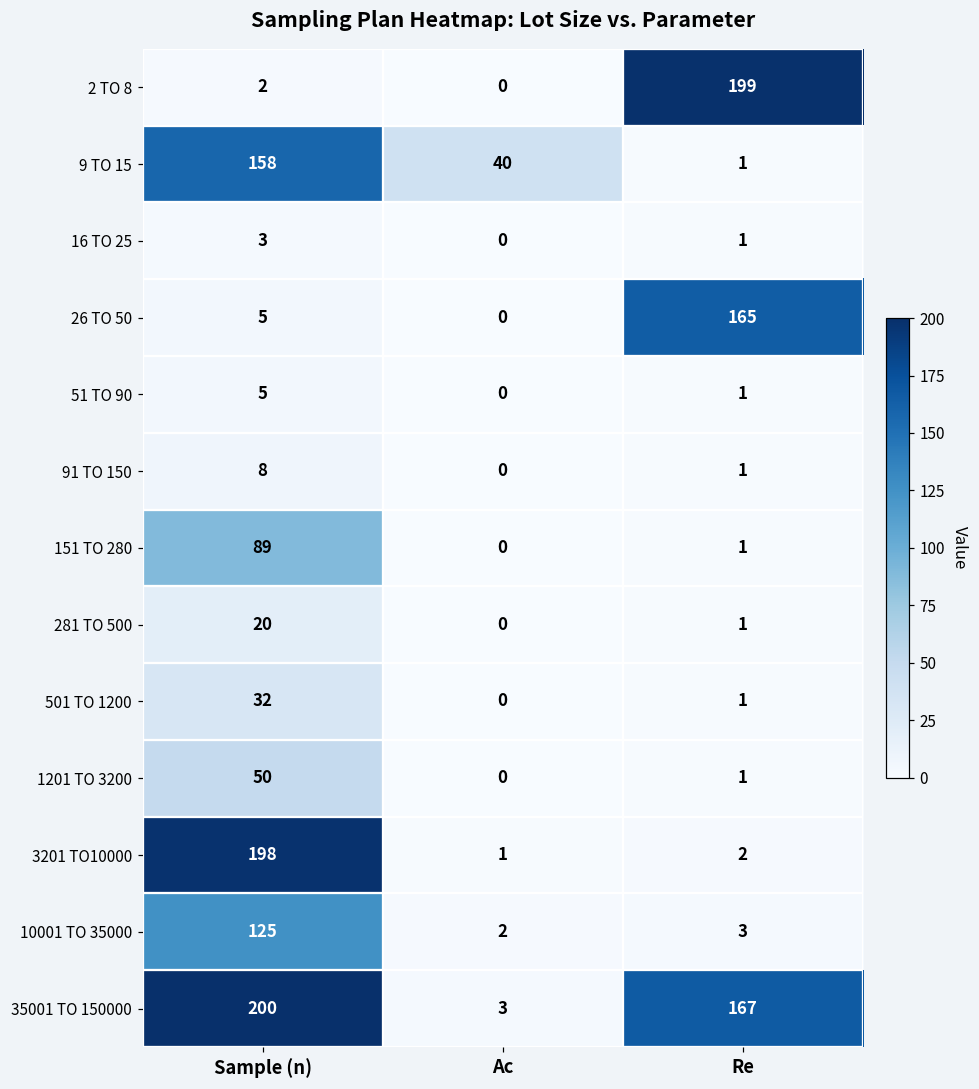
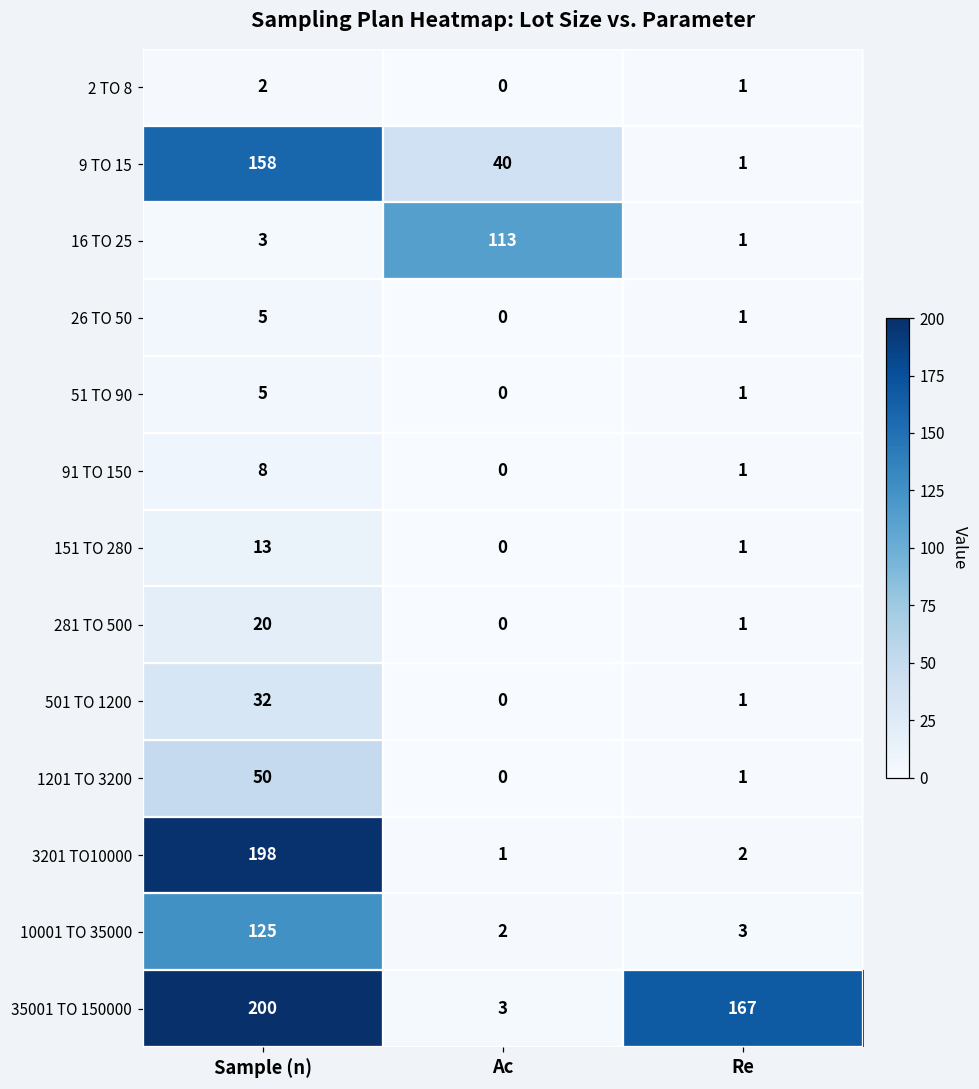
2 TO 8, Re: 199 -> 1
16 TO 25, Ac: 0 -> 113
26 TO 50, Re: 165 -> 1
151 TO 280, Sample (n): 89 -> 13
